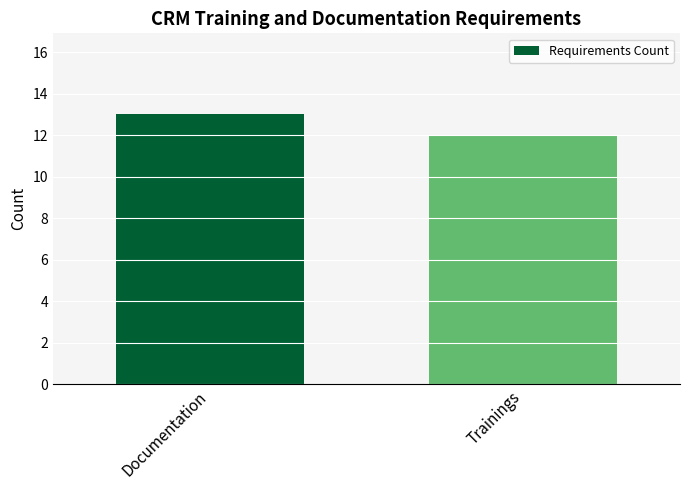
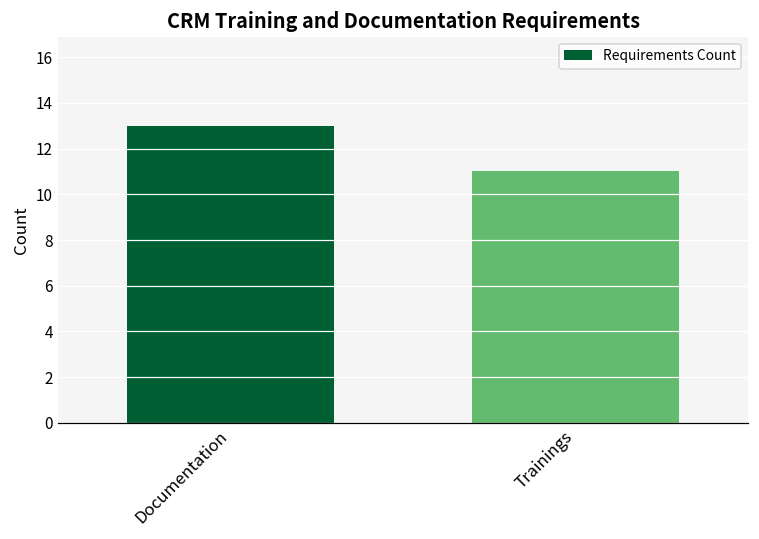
Trainings: 12 -> 11
